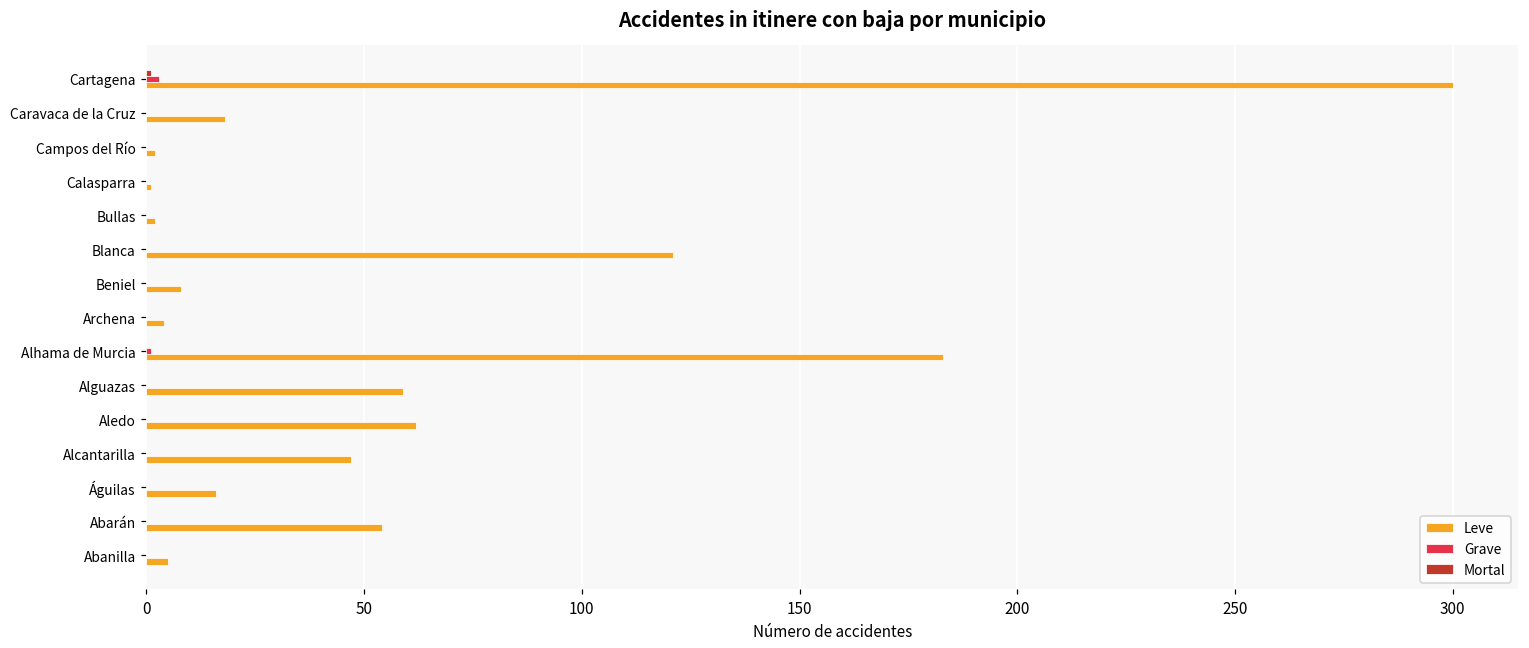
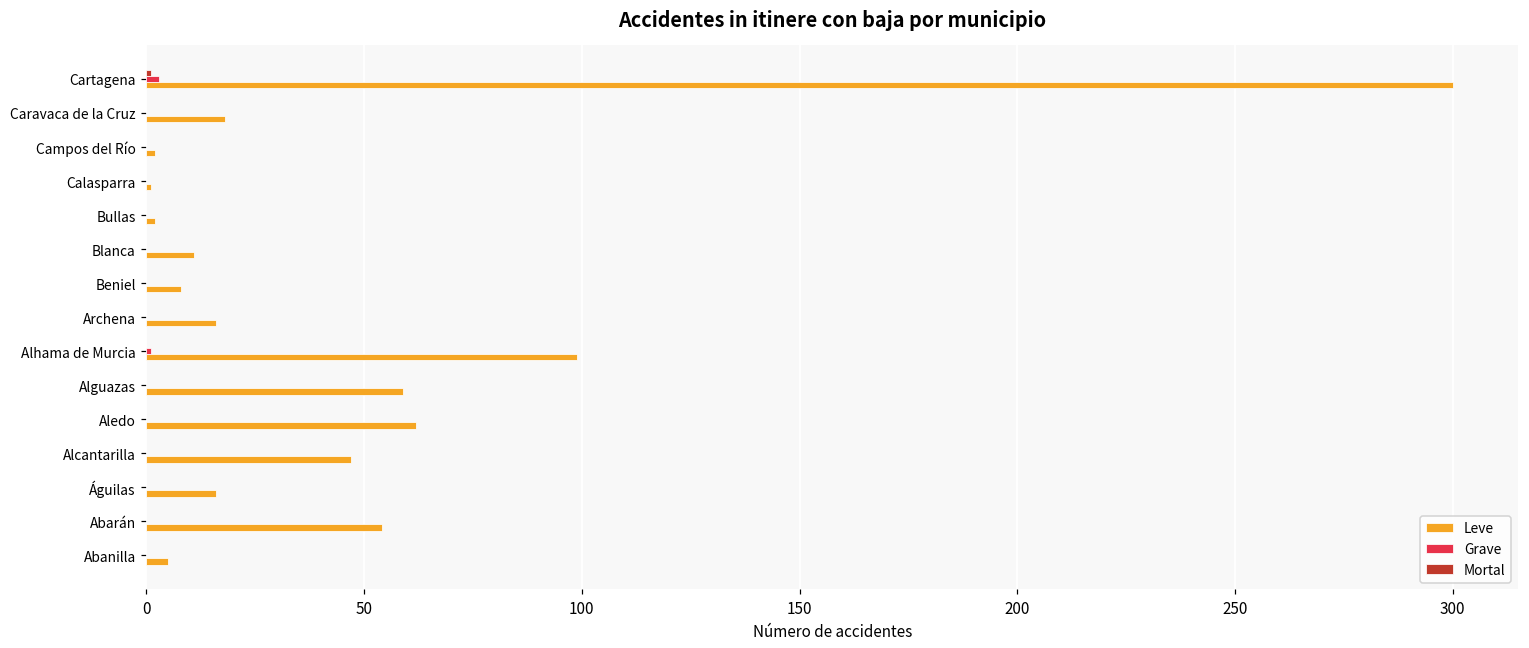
Leve, Blanca: 121 -> 11
Leve, Archena: 4 -> 16
Leve, Alhama de Murcia: 183 -> 99
